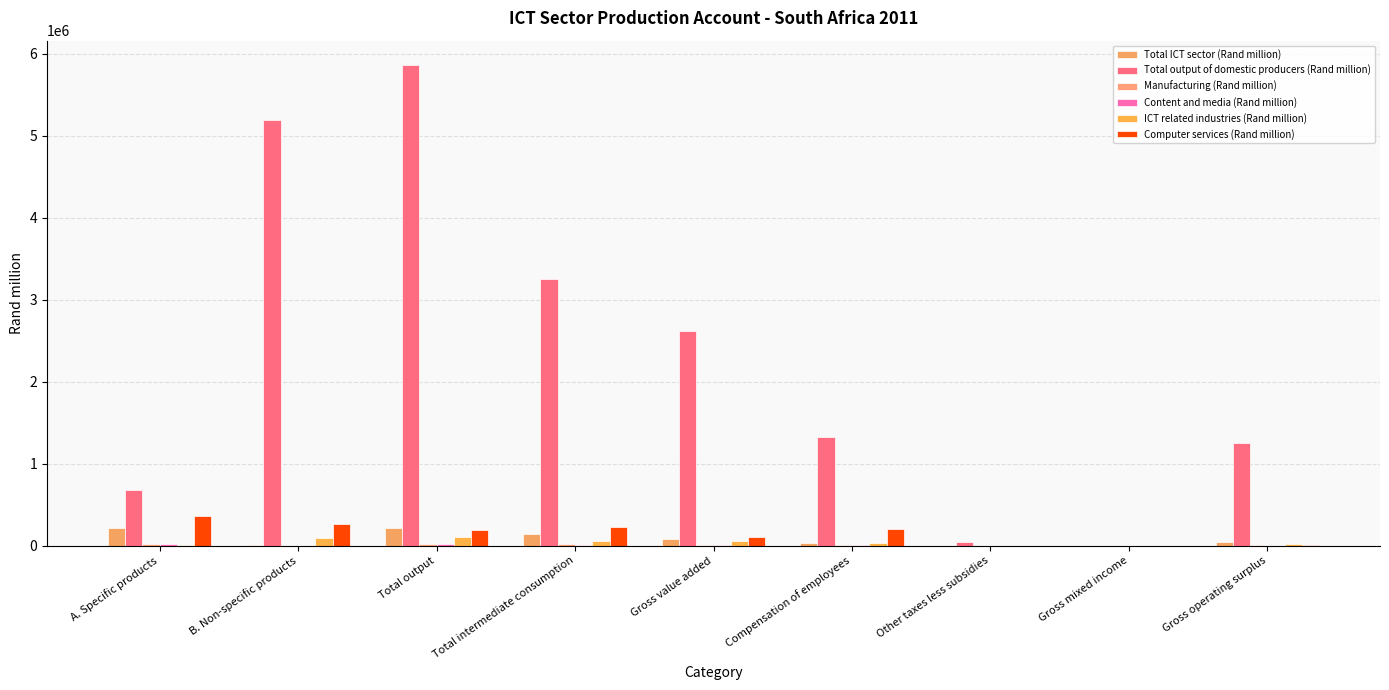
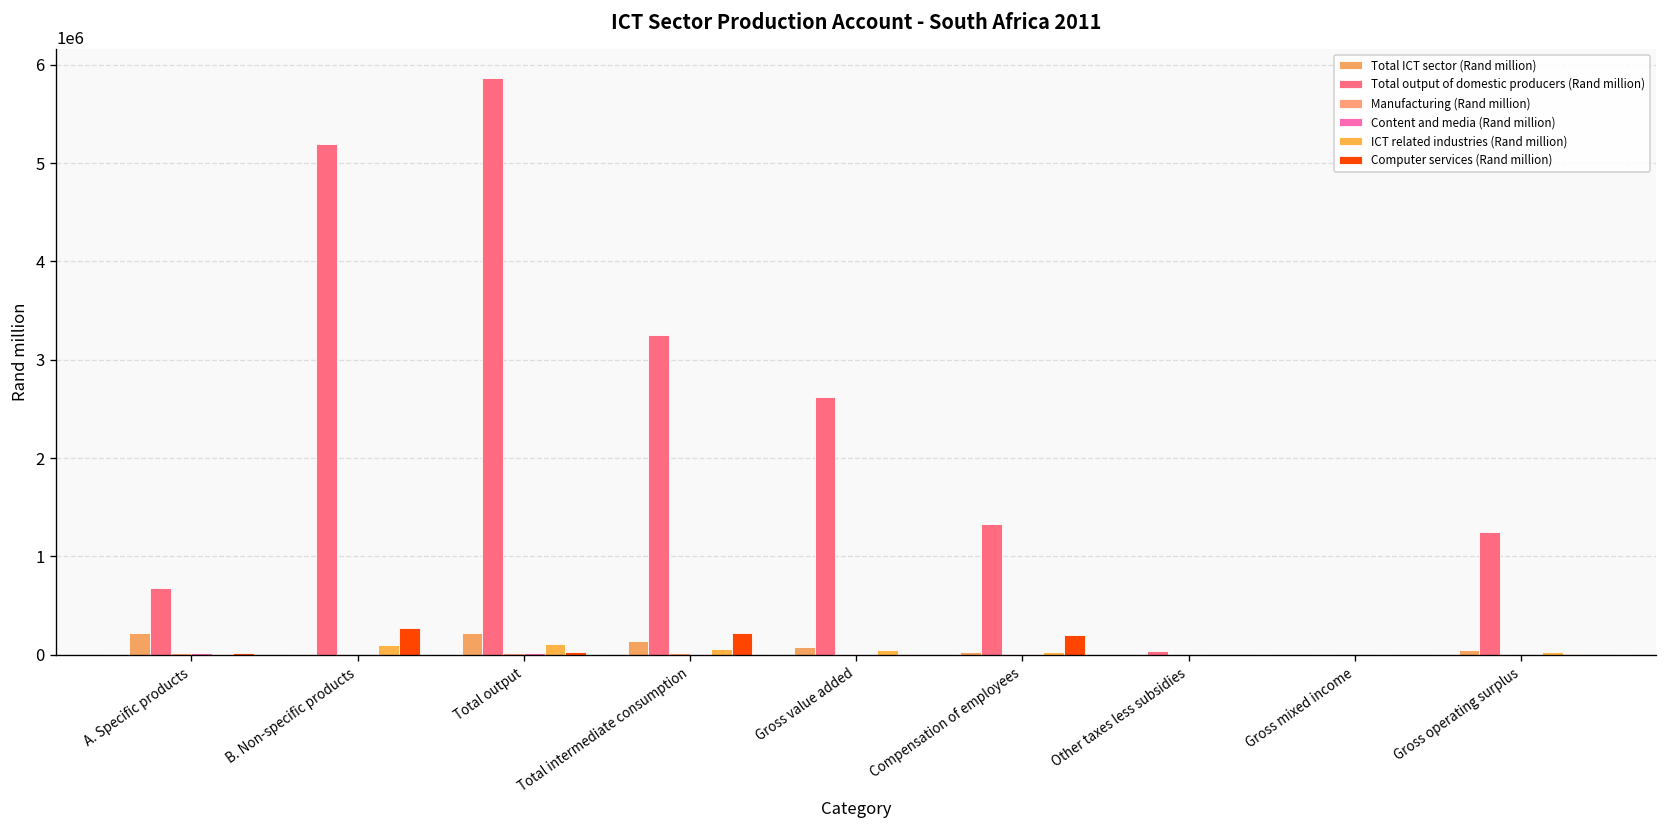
Computer services (Rand million), A. Specific products: 400000 -> 0
Computer services (Rand million), Total output: 200000 -> 0
Computer services (Rand million), Gross value added: 100000 -> 0
